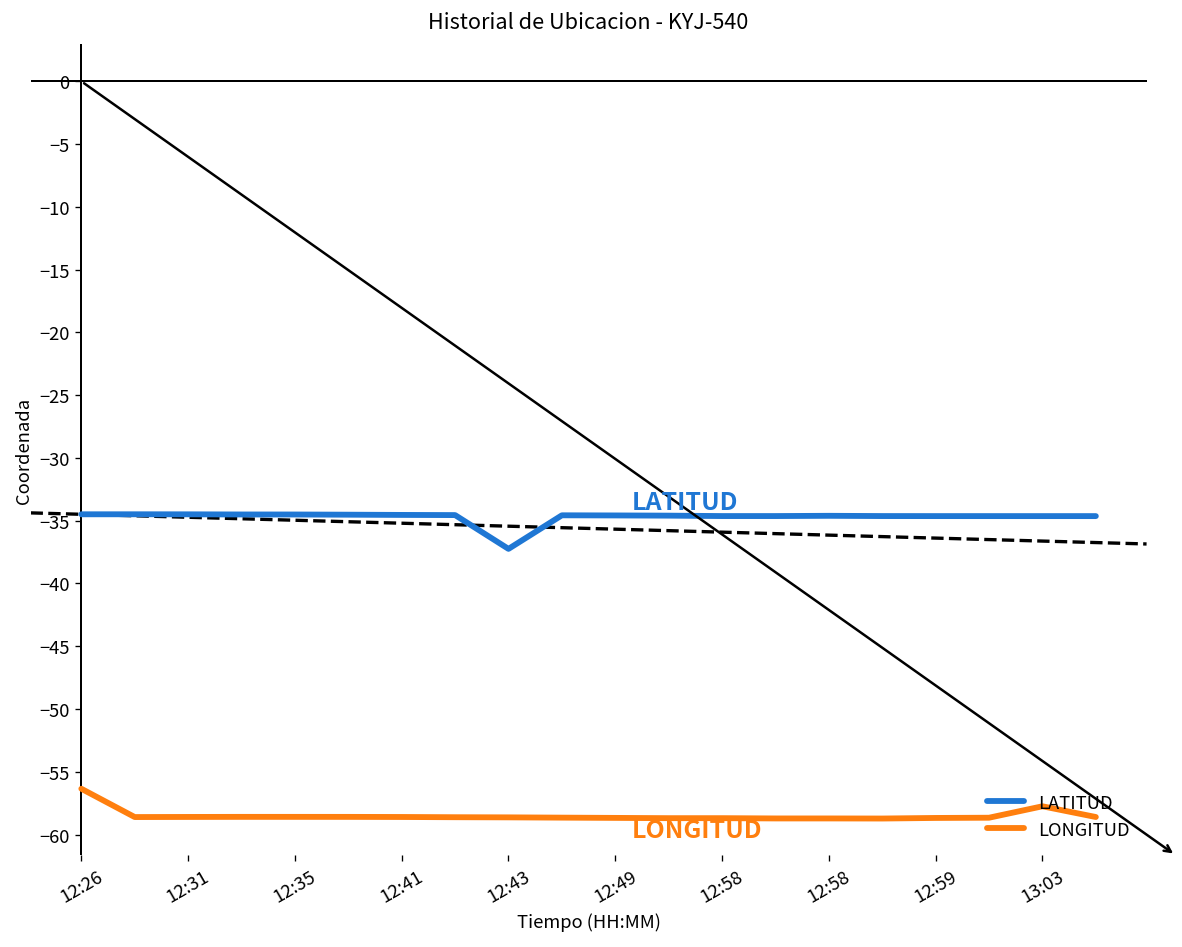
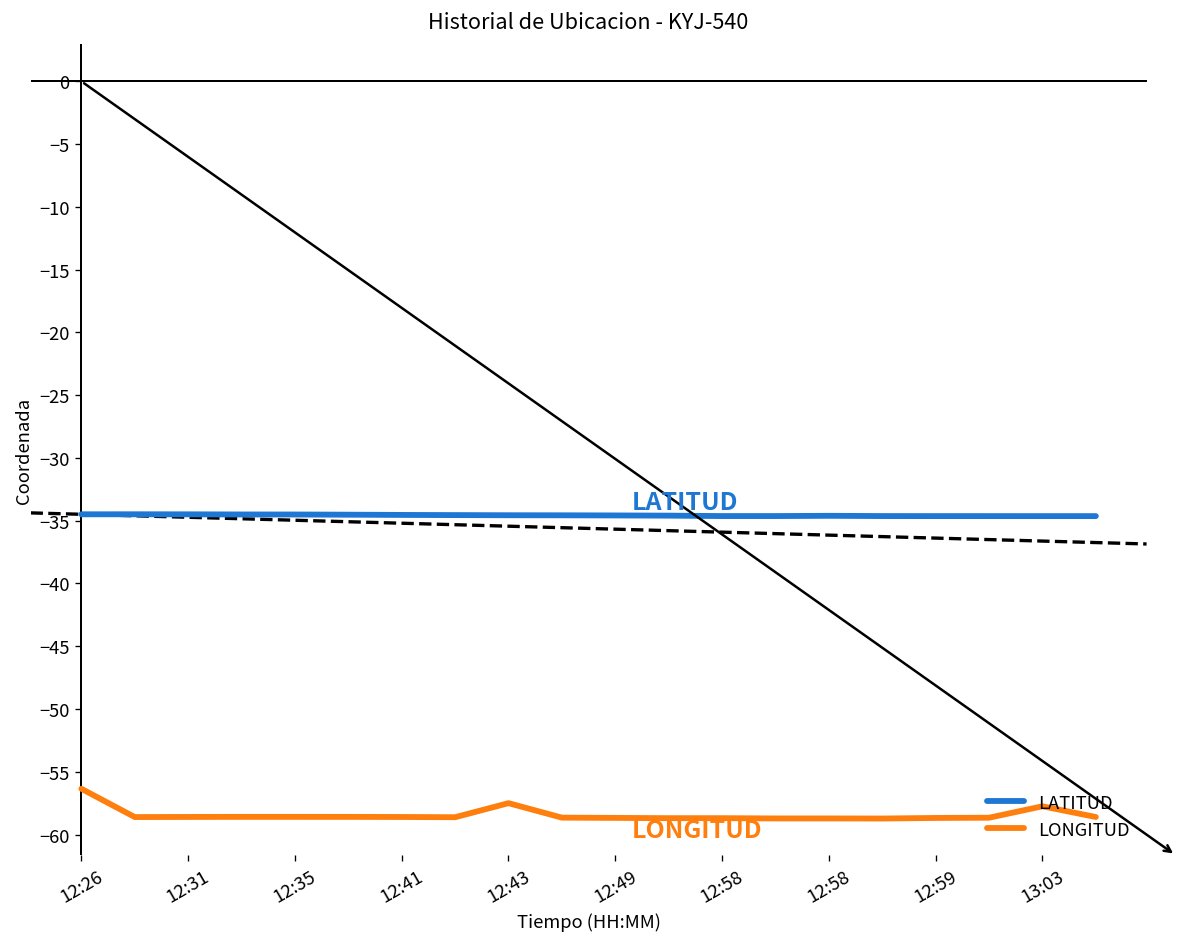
LATITUD, 12:43: -37.2 -> -34.6
LONGITUD, 12:43: -58.6 -> -57.5
